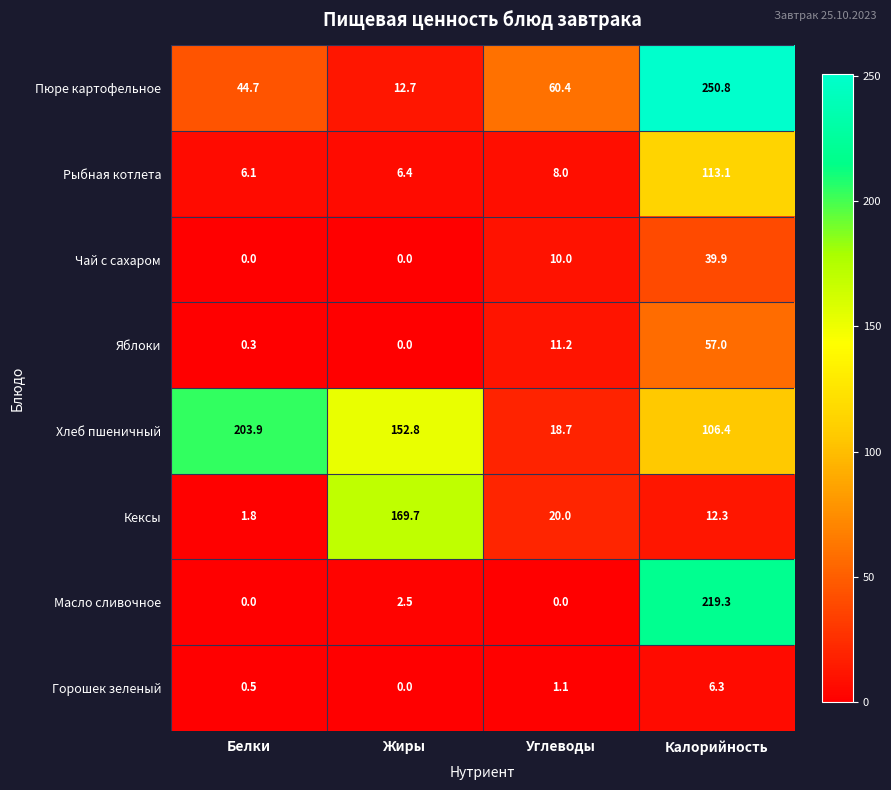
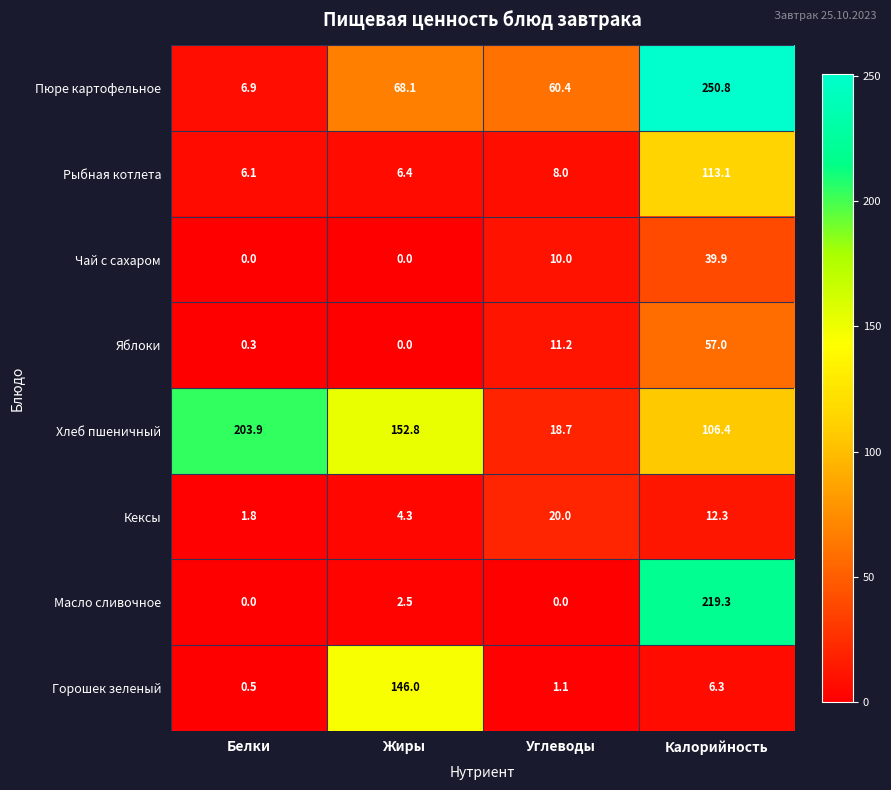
Пюре картофельное, Белки: 44.7 -> 6.9
Пюре картофельное, Жиры: 12.7 -> 68.1
Кексы, Жиры: 169.7 -> 4.3
Горошек зеленый, Жиры: 0.0 -> 146.0
